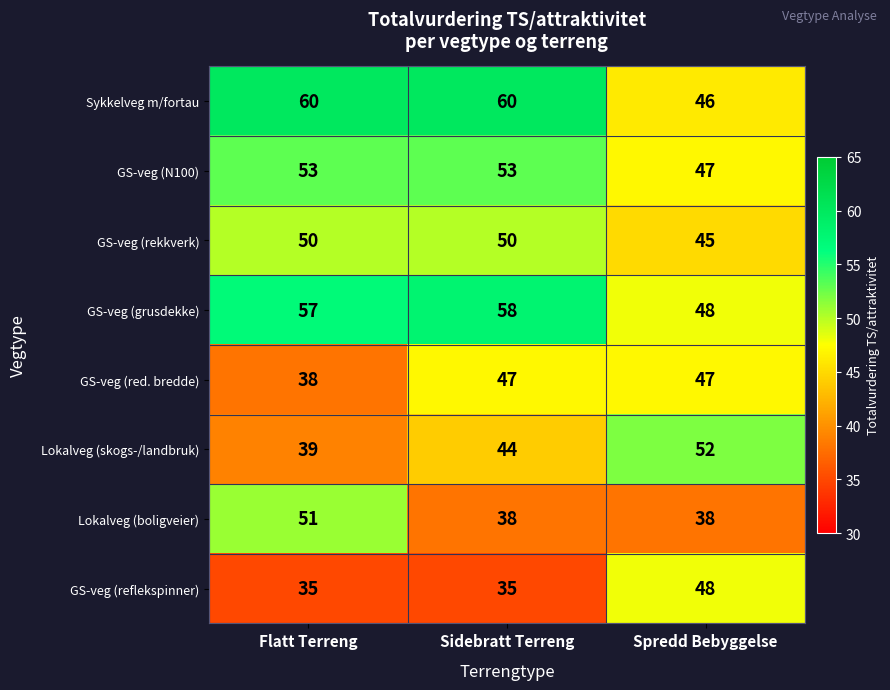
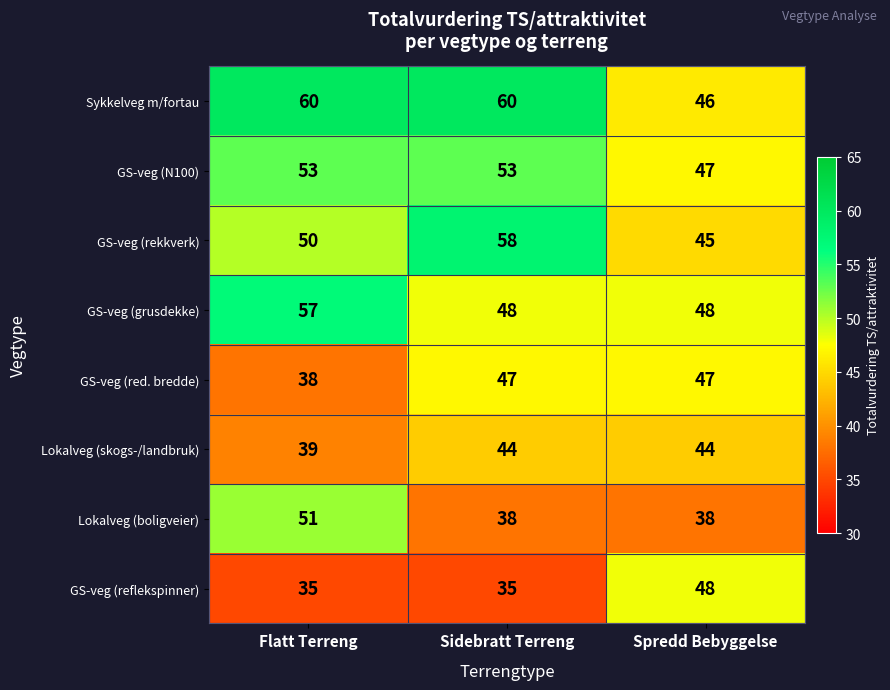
GS-veg (rekkverk), Sidebratt Terreng: 50 -> 58
GS-veg (grusdekke), Sidebratt Terreng: 58 -> 48
Lokalveg (skogs-/landbruk), Spredd Bebyggelse: 52 -> 44
